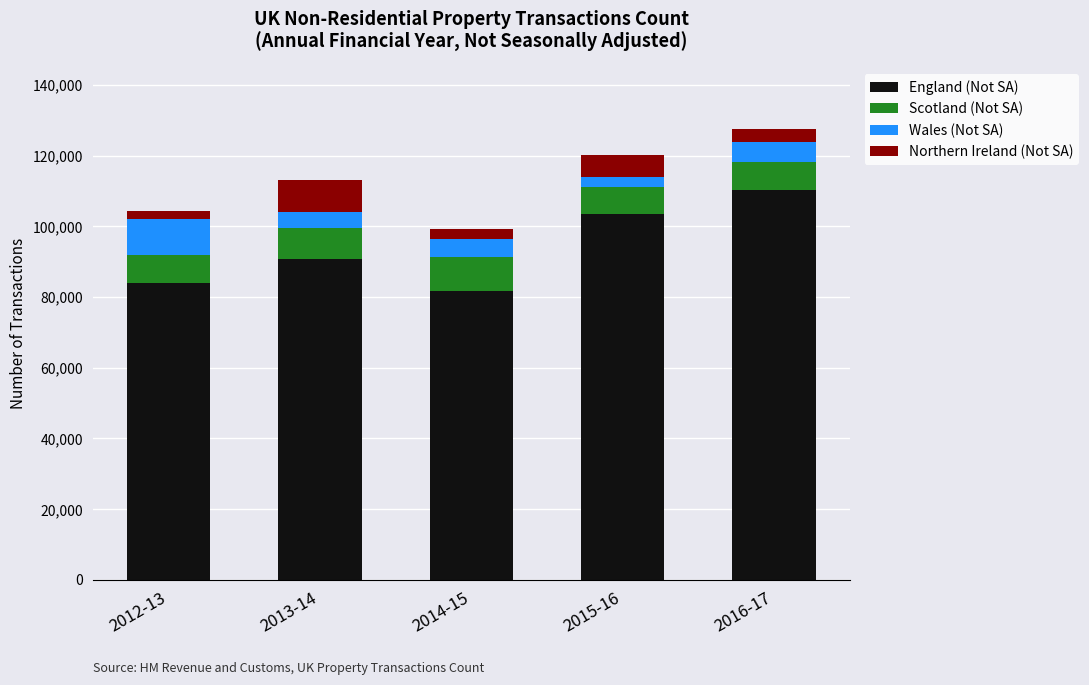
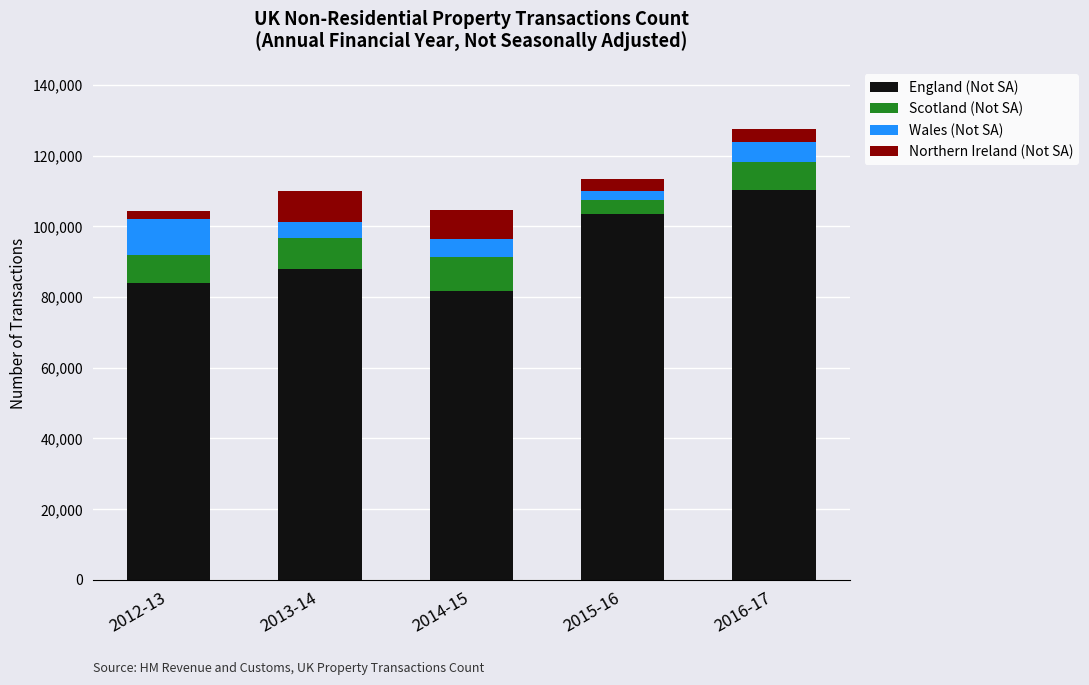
England (Not SA), 2013-14: 91,000 -> 88,000
Northern Ireland (Not SA), 2014-15: 3,000 -> 8,000
Scotland (Not SA), 2015-16: 8,000 -> 4,000
Northern Ireland (Not SA), 2015-16: 6,000 -> 3,000
